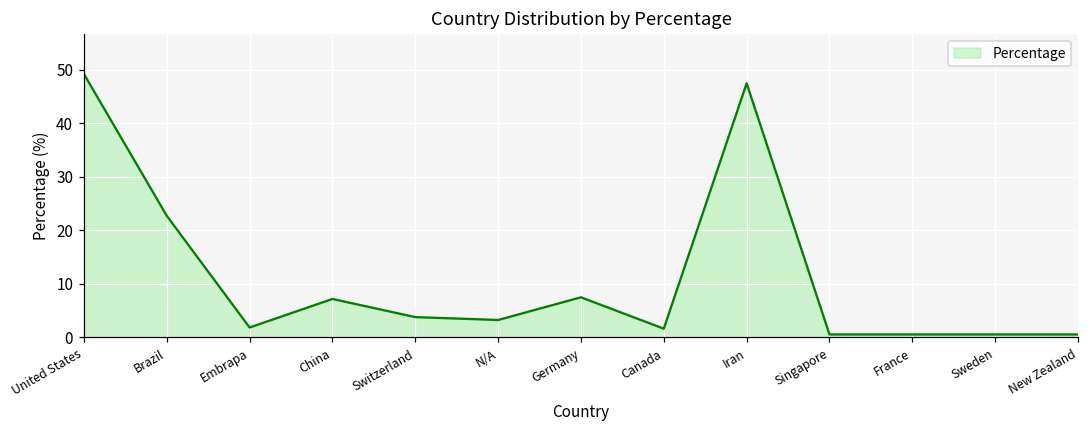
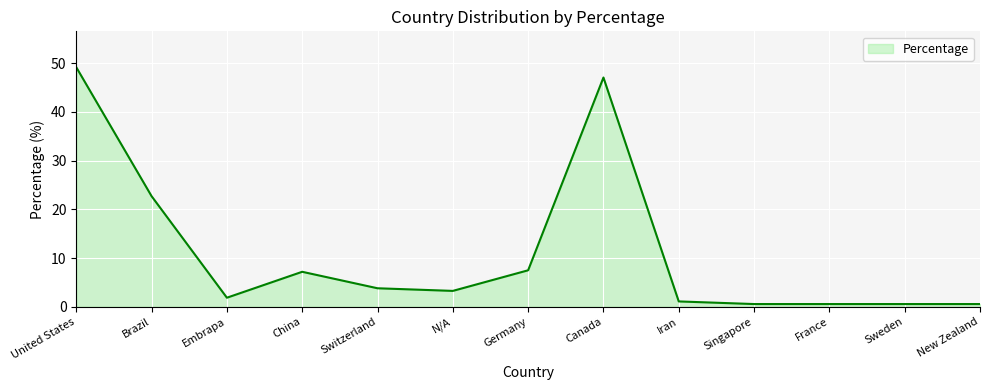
Canada: 2 -> 47
Iran: 47 -> 1
